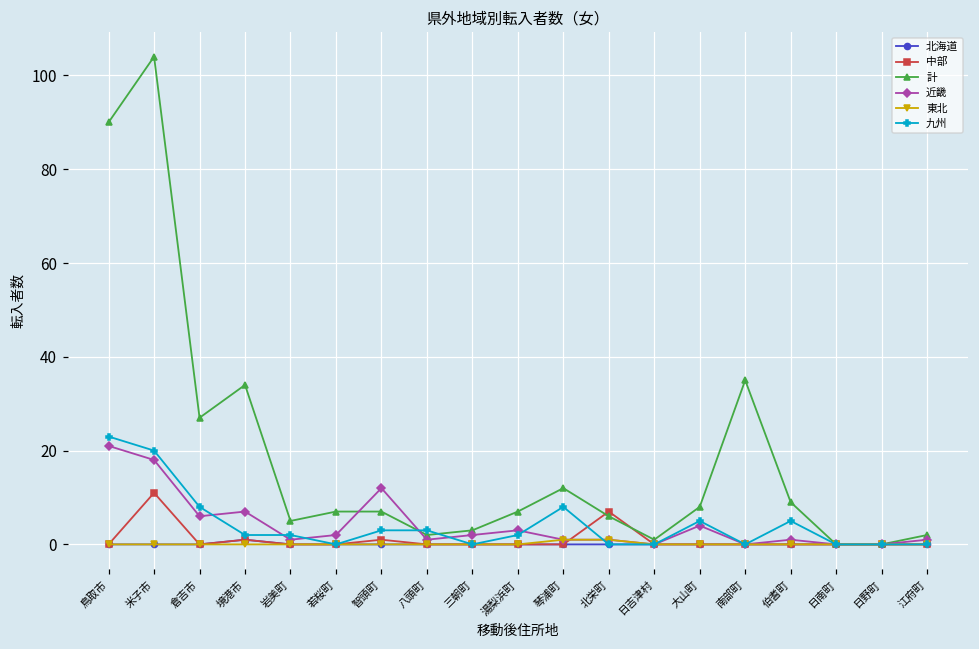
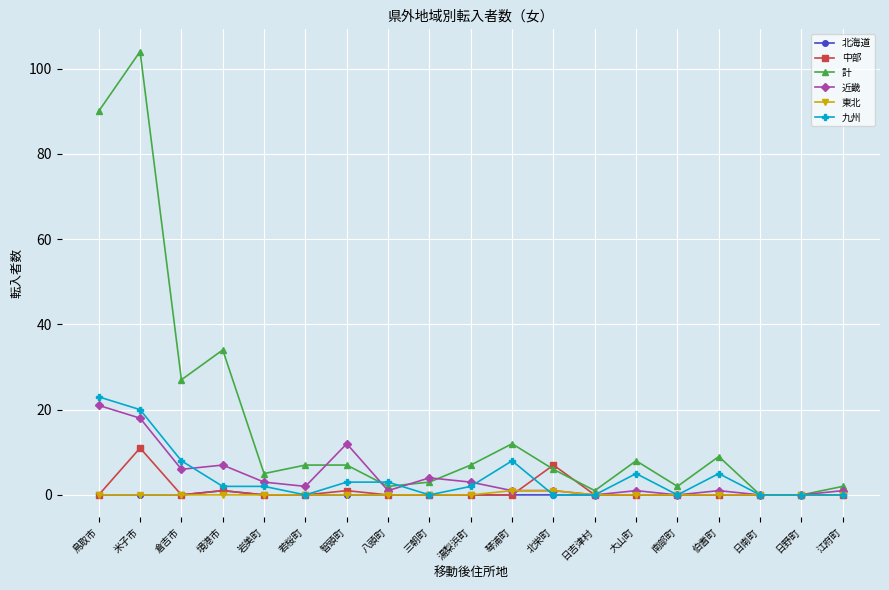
近畿, 岩美町: 1 -> 3
近畿, 三朝町: 2 -> 4
近畿, 大山町: 4 -> 1
計, 南部町: 35 -> 2
